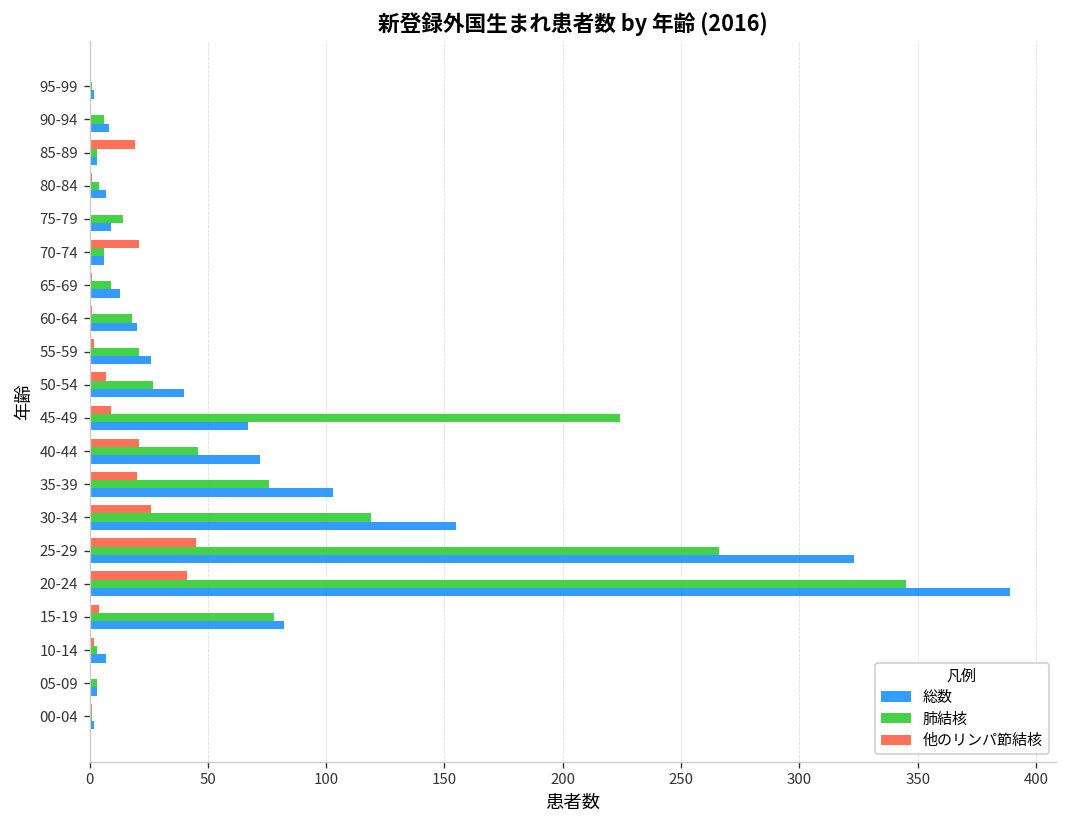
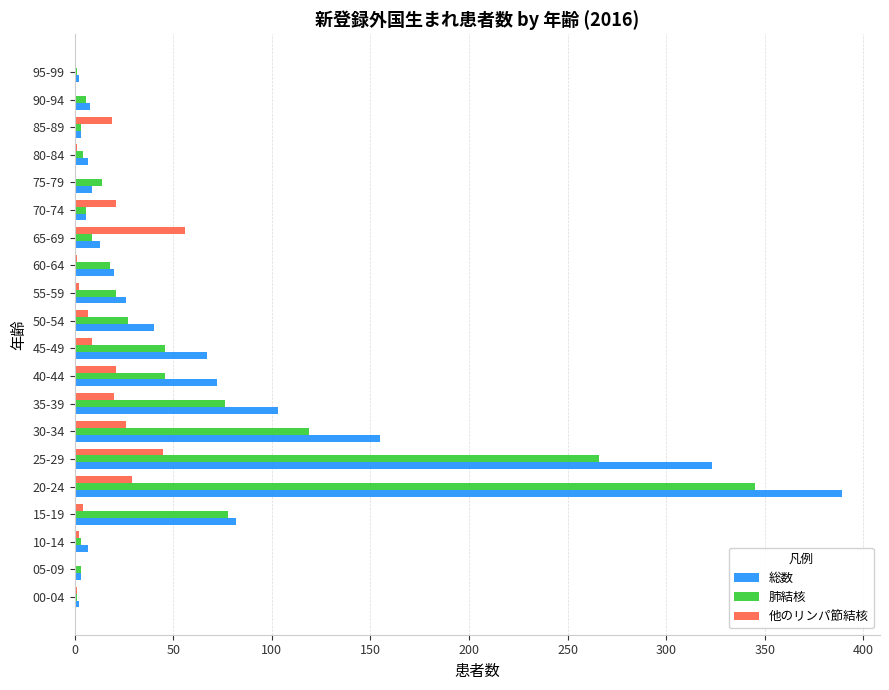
他のリンパ節結核, 65-69: 1 -> 56
肺結核, 45-49: 224 -> 46
他のリンパ節結核, 20-24: 41 -> 29
